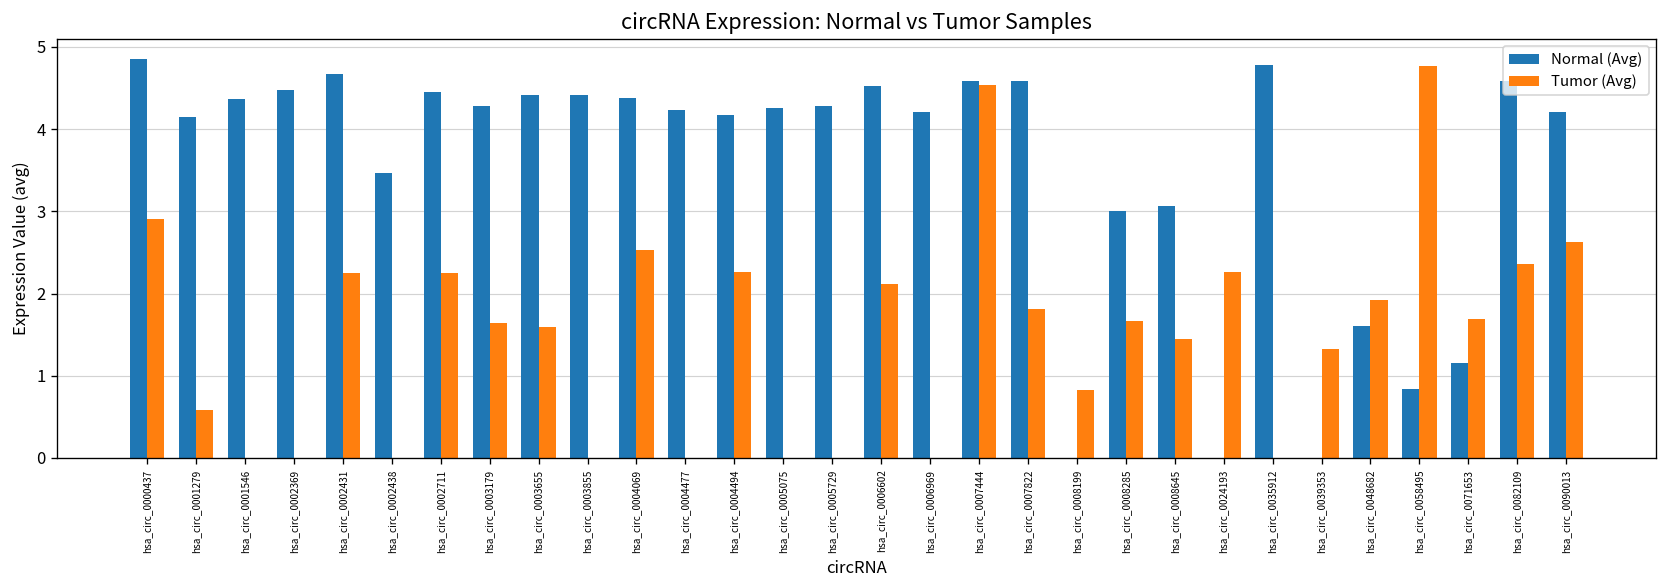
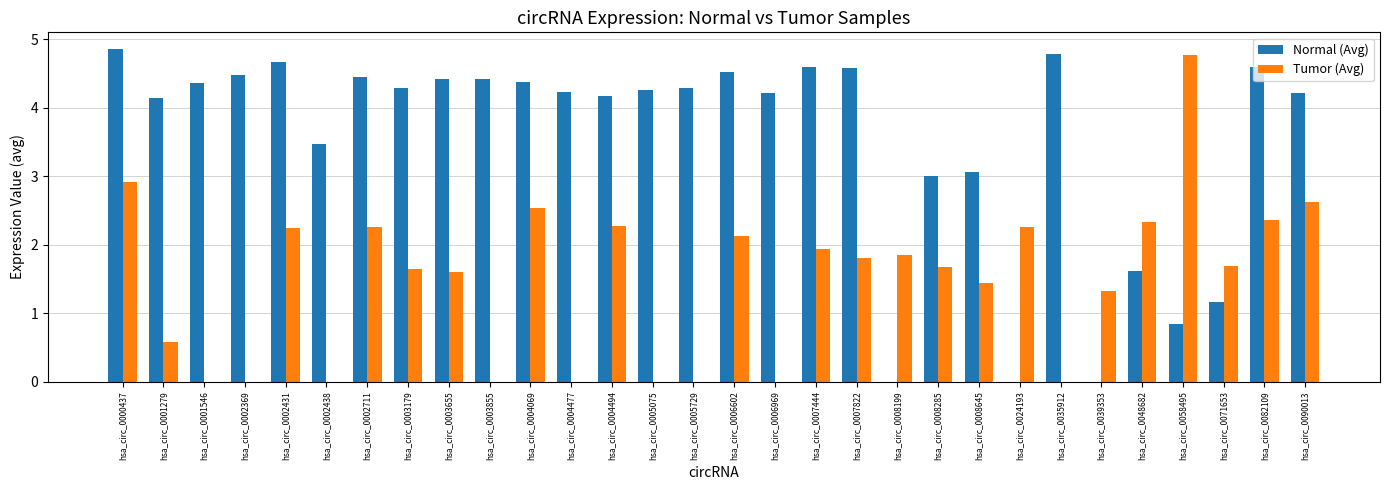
Tumor (Avg), hsa_circ_0007444: 4.5 -> 1.9
Tumor (Avg), hsa_circ_0008199: 0.8 -> 1.8
Tumor (Avg), hsa_circ_0048682: 1.9 -> 2.3
